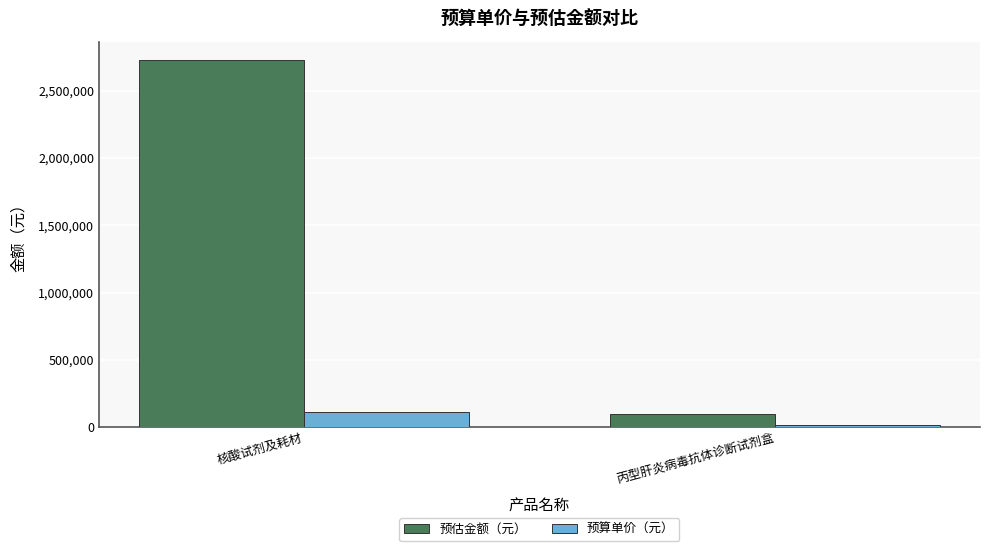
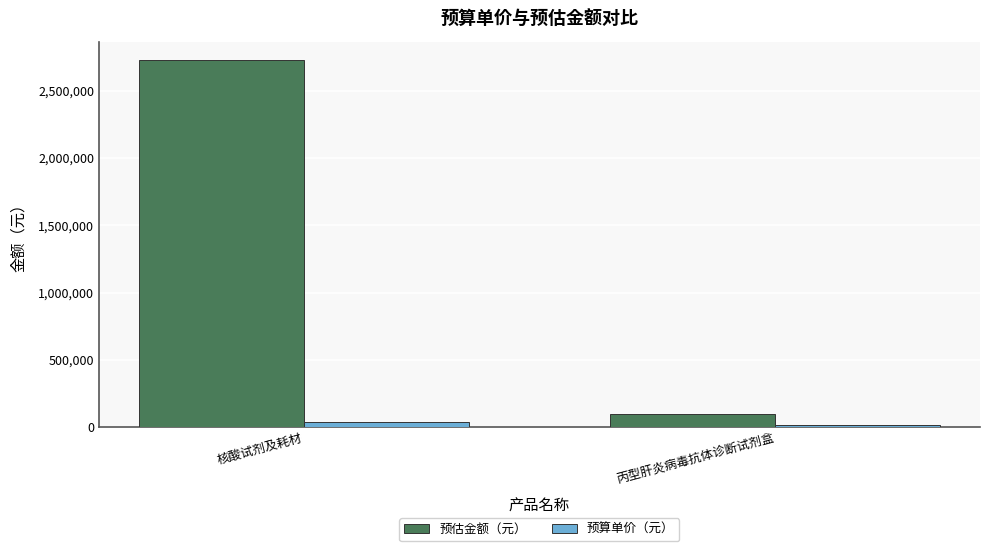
预算单价（元）, 核酸试剂及耗材: 110,000 -> 40,000
